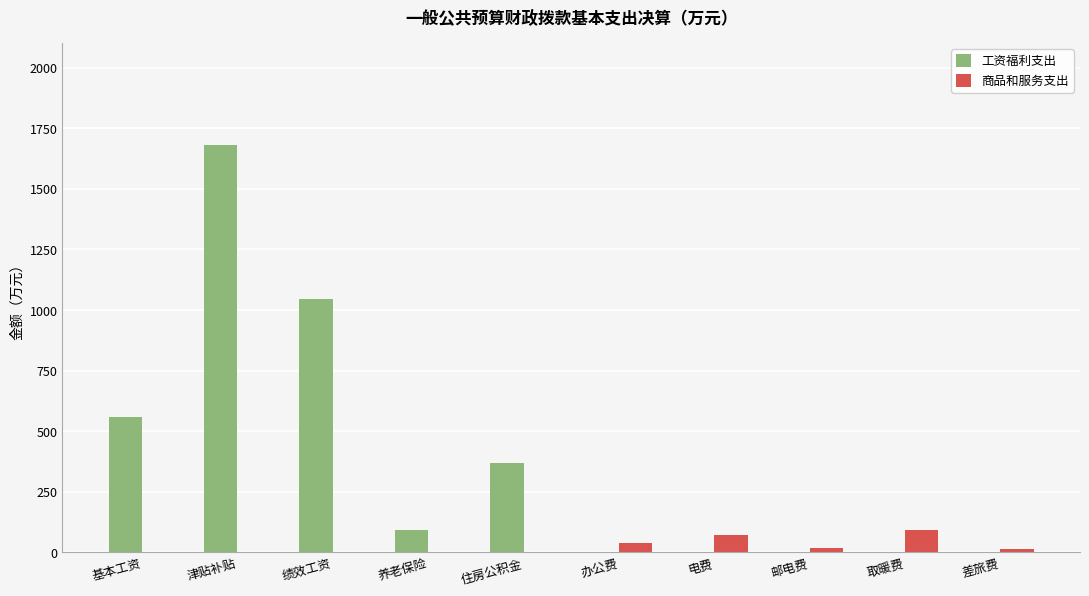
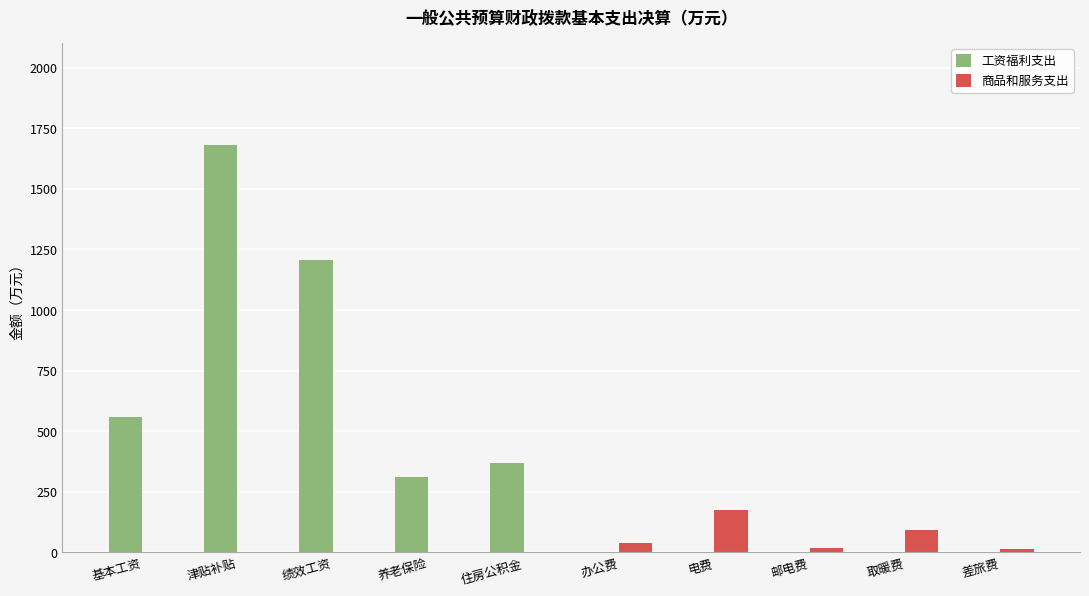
工资福利支出, 绩效工资: 1050 -> 1210
工资福利支出, 养老保险: 90 -> 310
商品和服务支出, 电费: 70 -> 170
